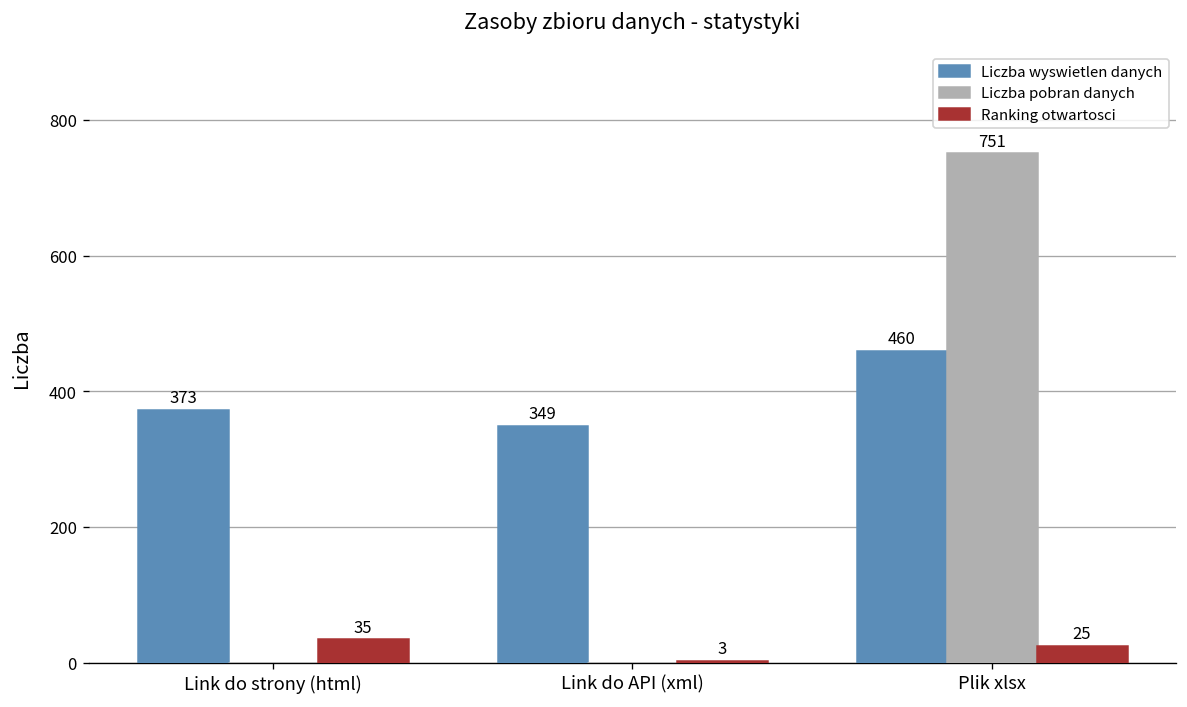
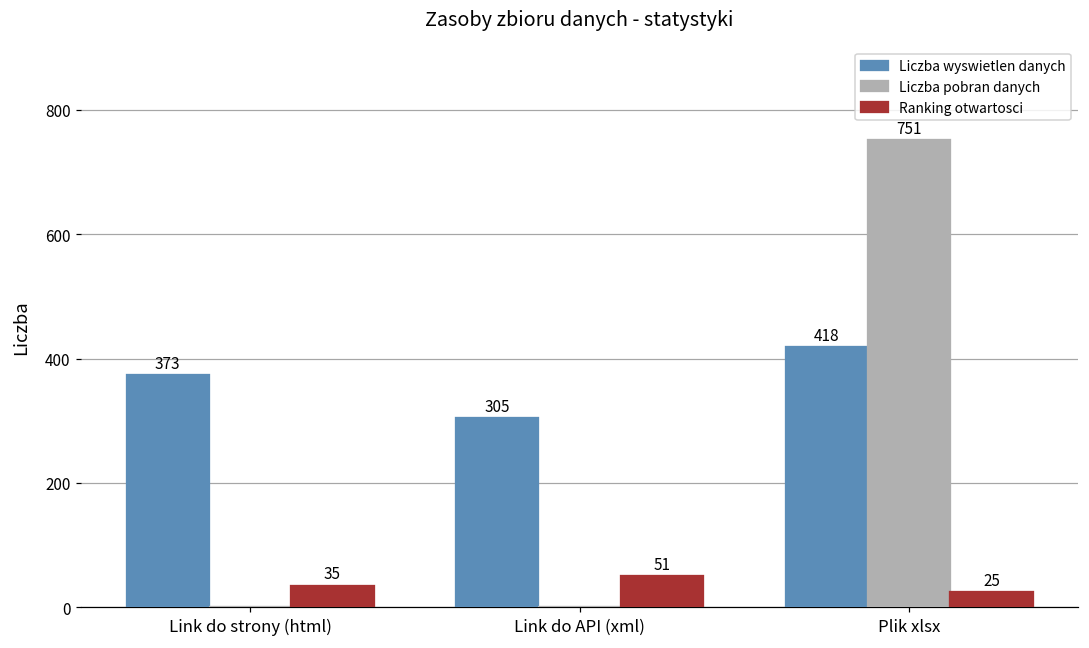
Liczba wyswietlen danych, Link do API (xml): 349 -> 305
Ranking otwartosci, Link do API (xml): 3 -> 51
Liczba wyswietlen danych, Plik xlsx: 460 -> 418
